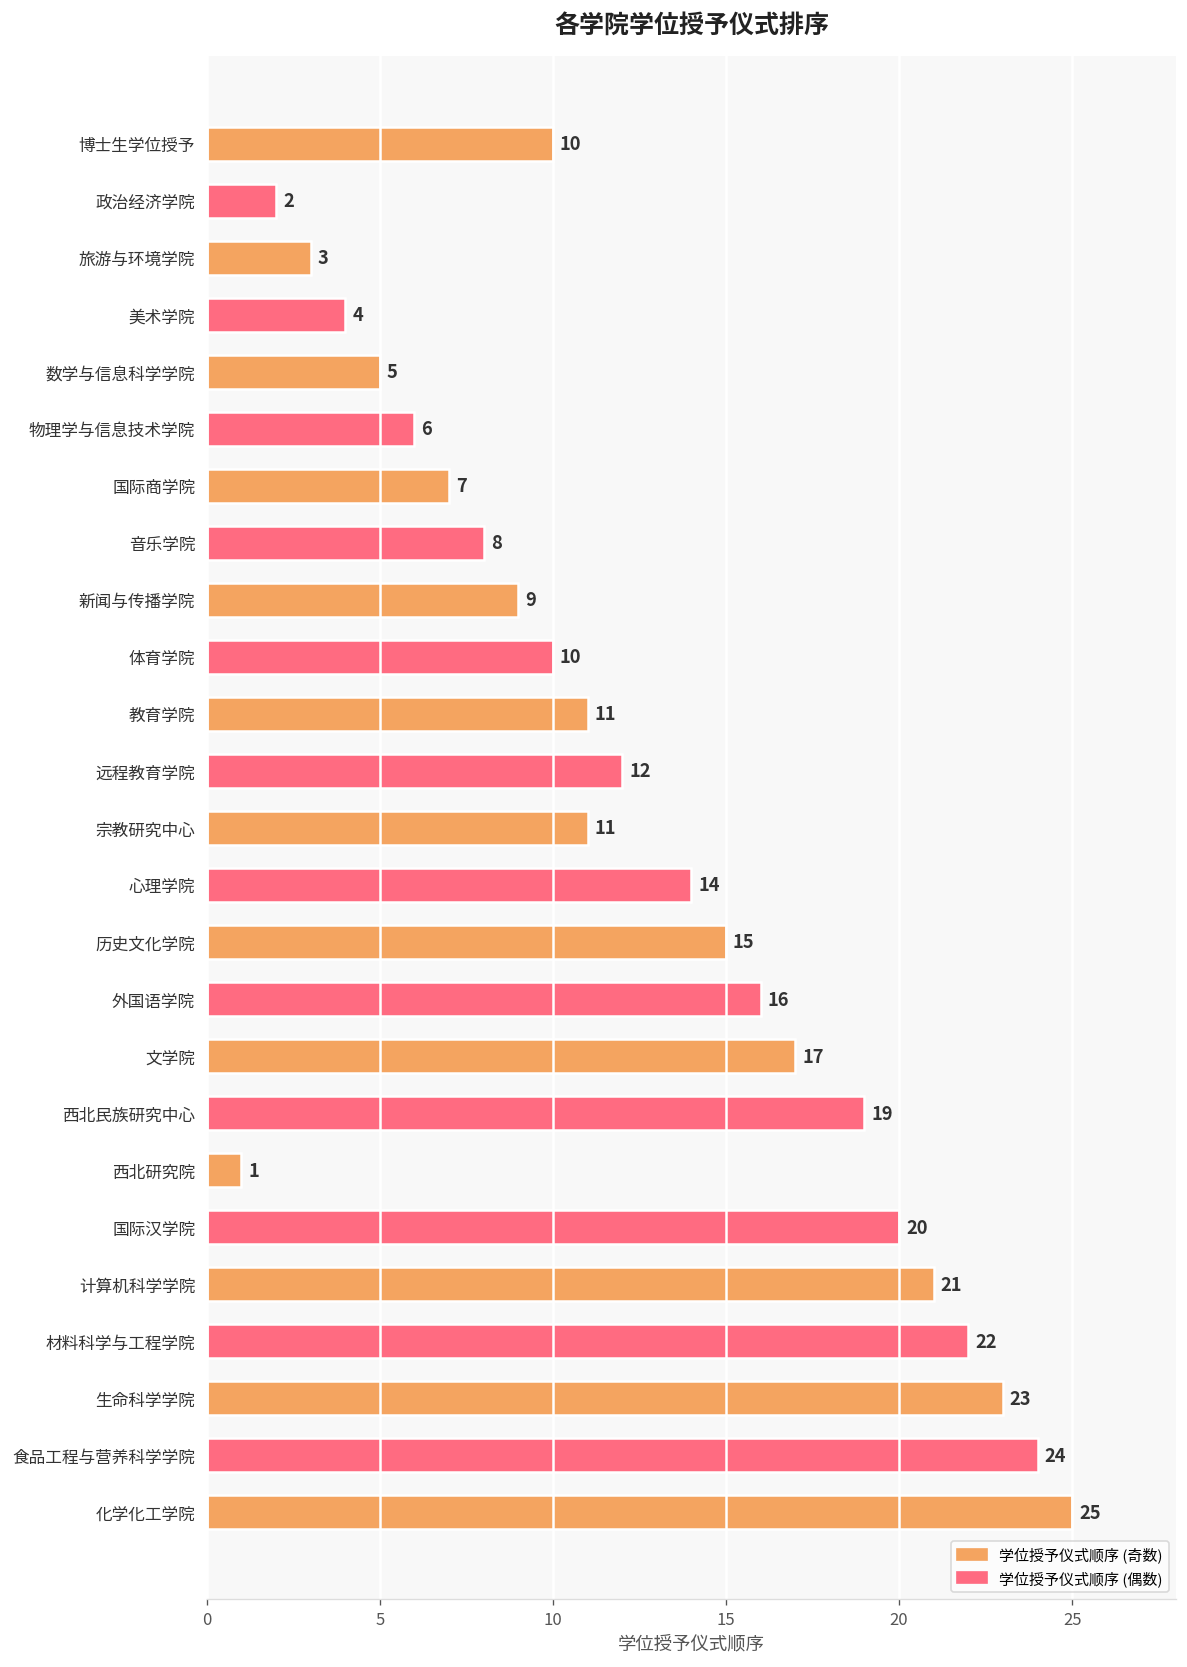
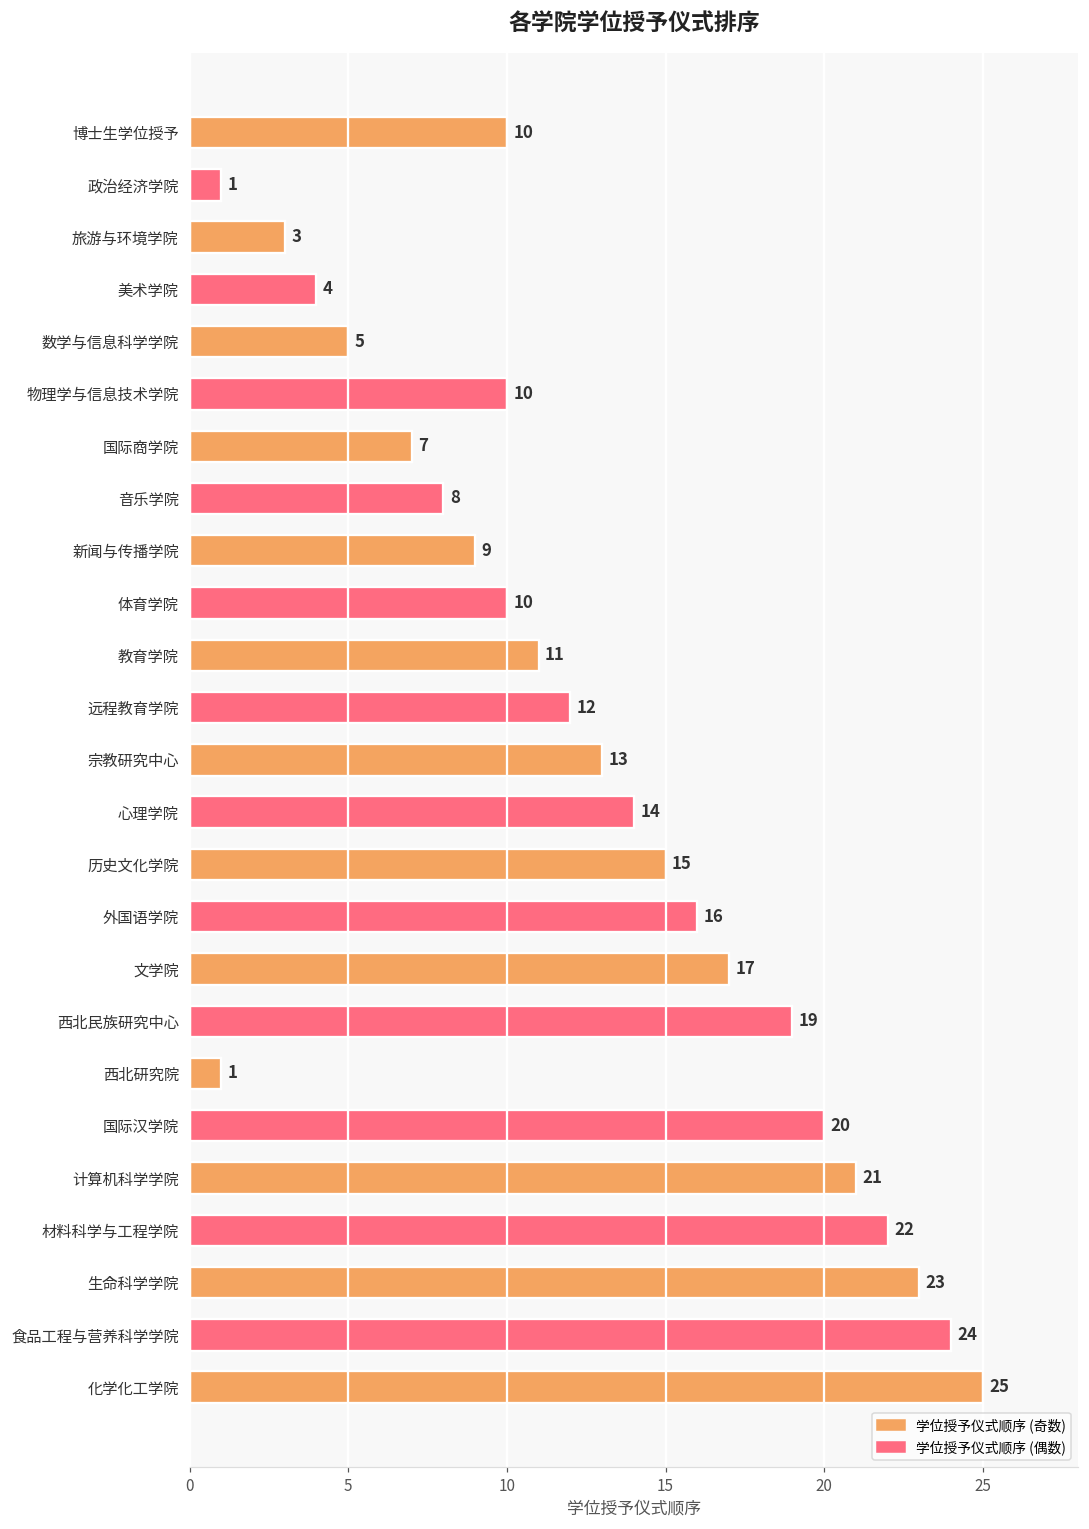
政治经济学院: 2 -> 1
物理学与信息技术学院: 6 -> 10
宗教研究中心: 11 -> 13
